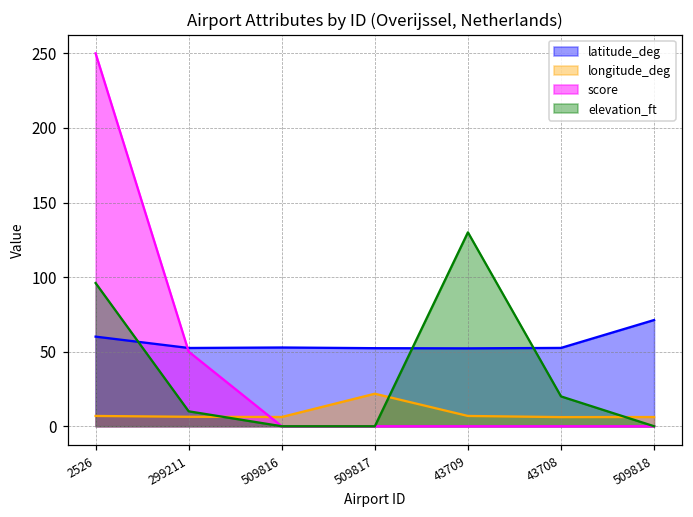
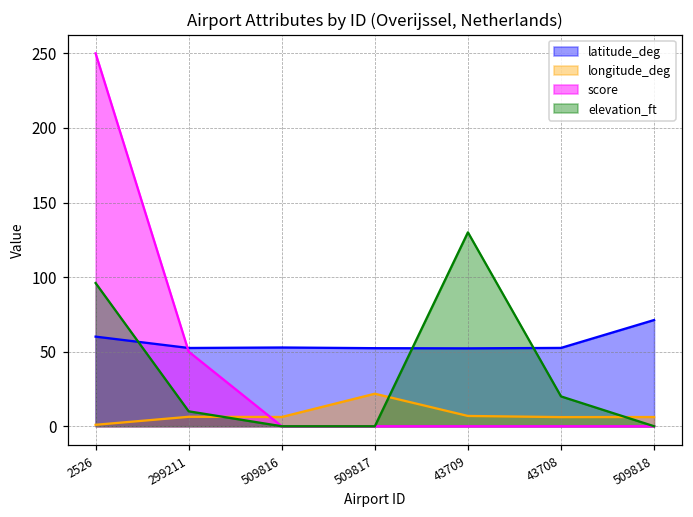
longitude_deg, 2526: 7 -> 1
